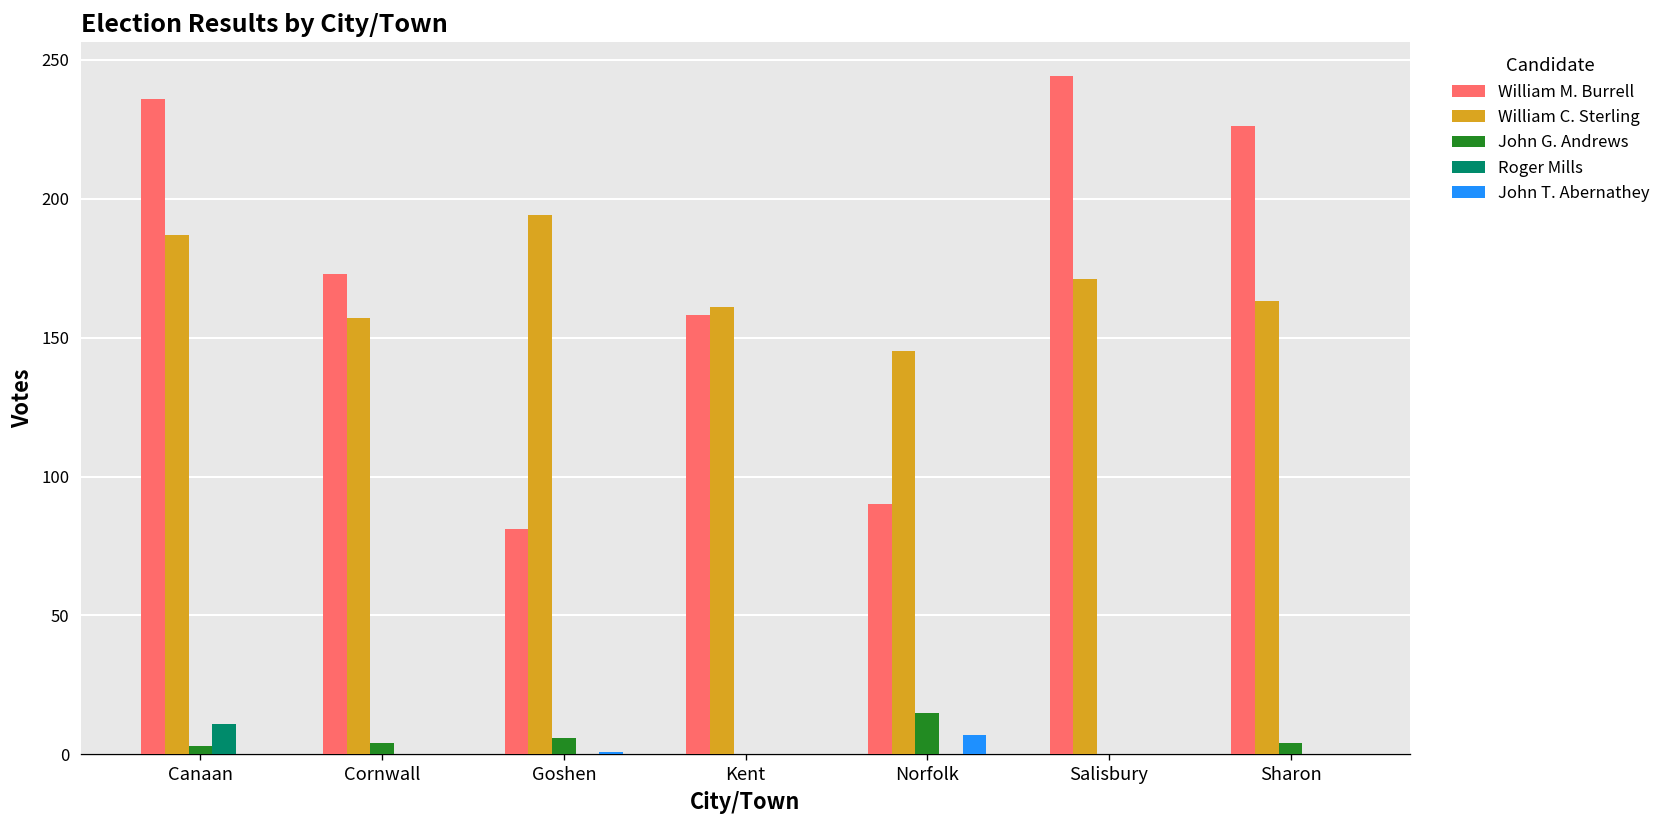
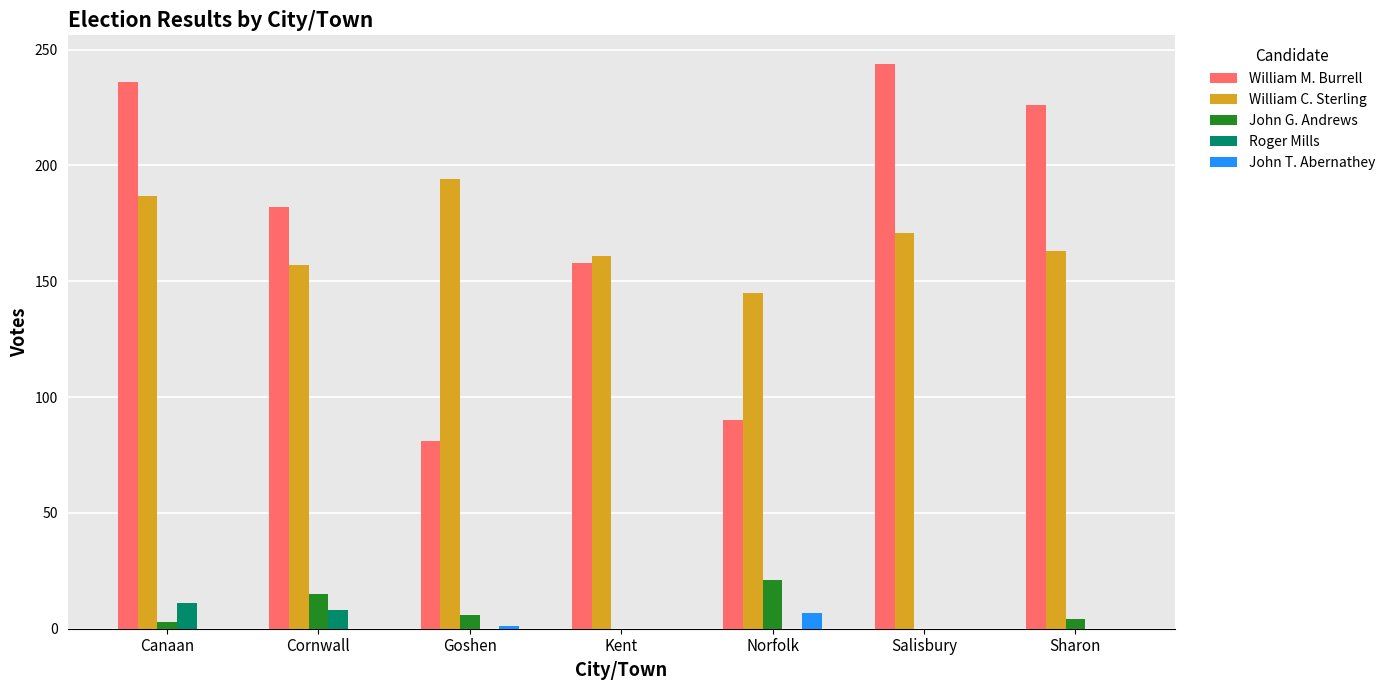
William M. Burrell, Cornwall: 173 -> 182
John G. Andrews, Cornwall: 4 -> 15
Roger Mills, Cornwall: 0 -> 8
John G. Andrews, Norfolk: 15 -> 21
